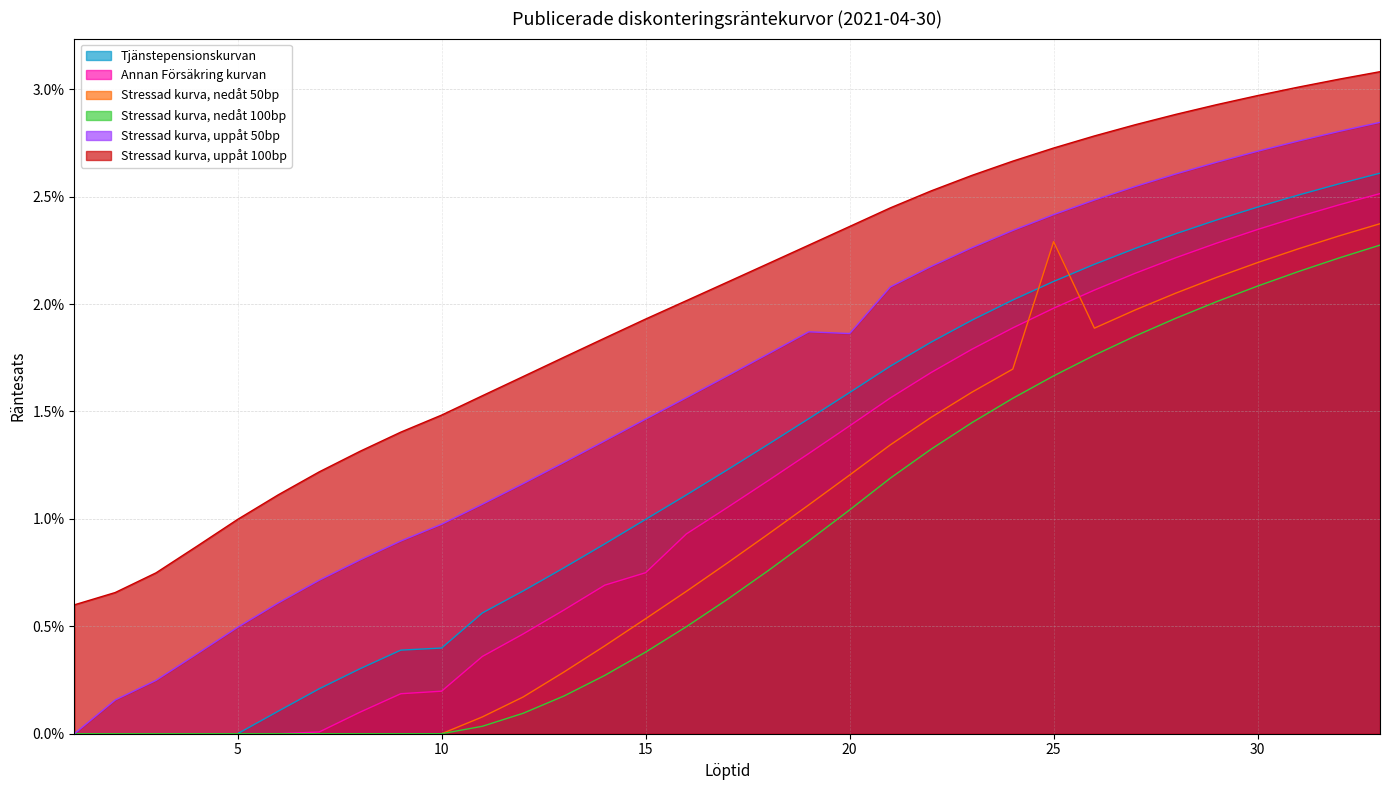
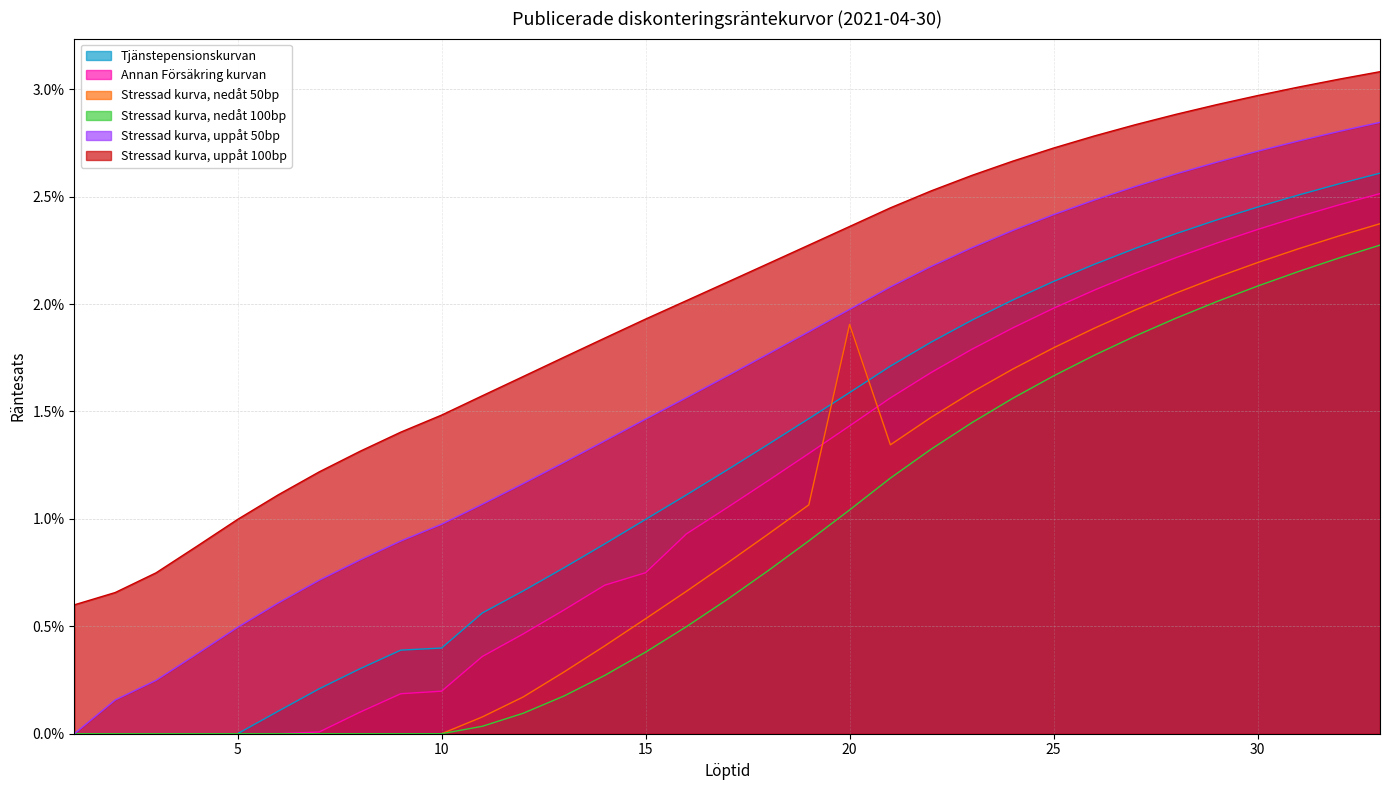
Stressad kurva, nedåt 50bp, 20: 1.20% -> 1.91%
Stressad kurva, uppåt 50bp, 20: 1.86% -> 1.97%
Stressad kurva, nedåt 50bp, 25: 2.29% -> 1.80%
